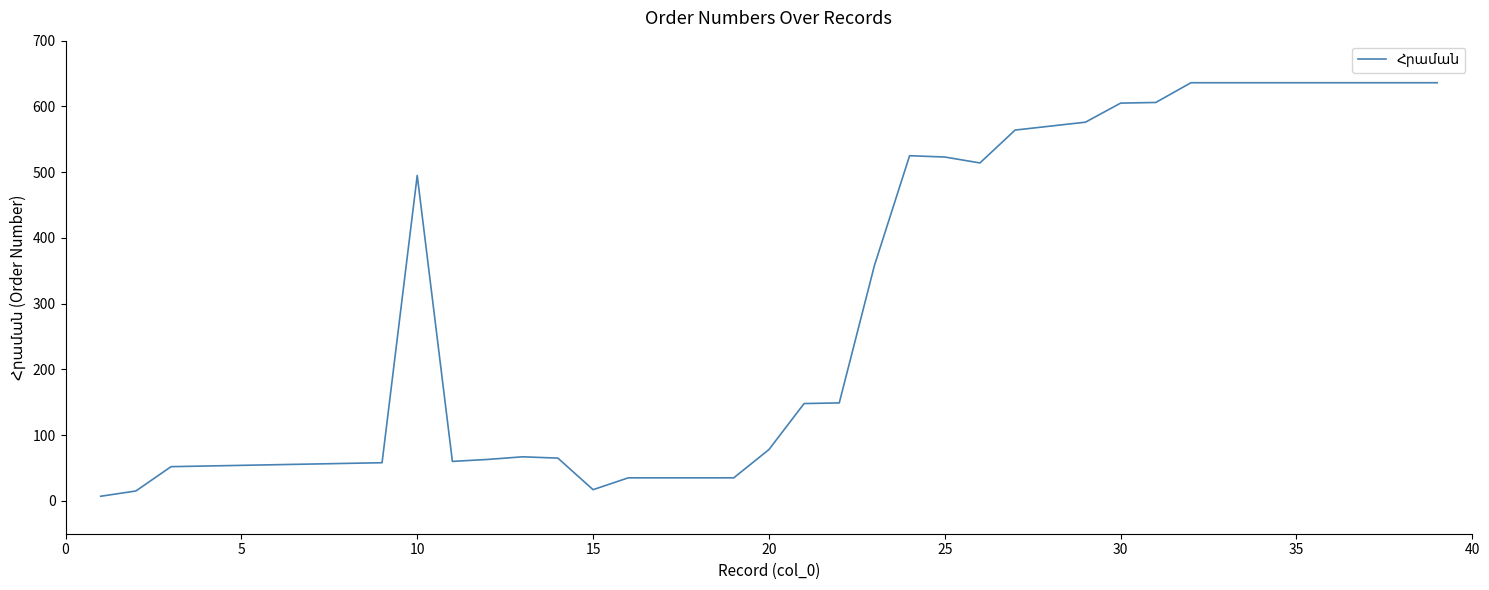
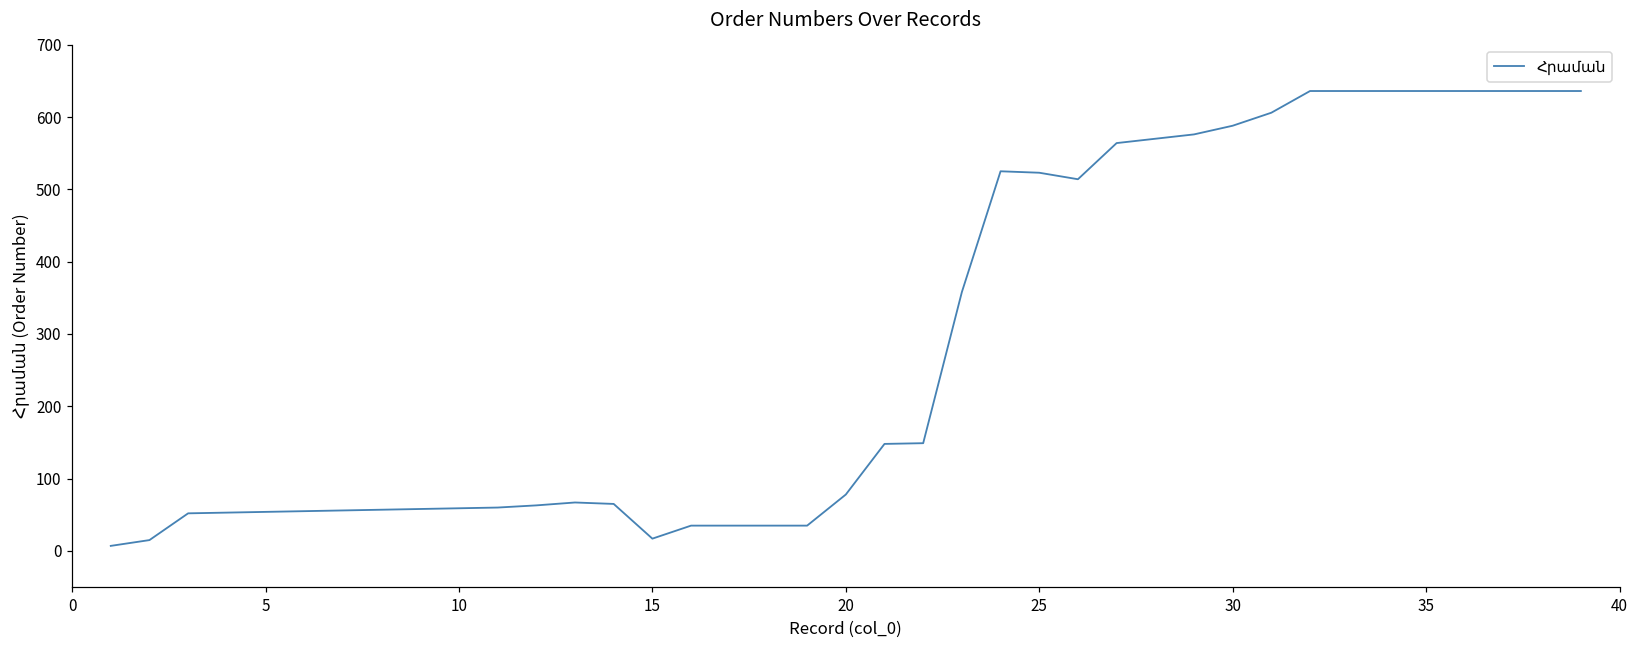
10: 500 -> 60
30: 610 -> 590
